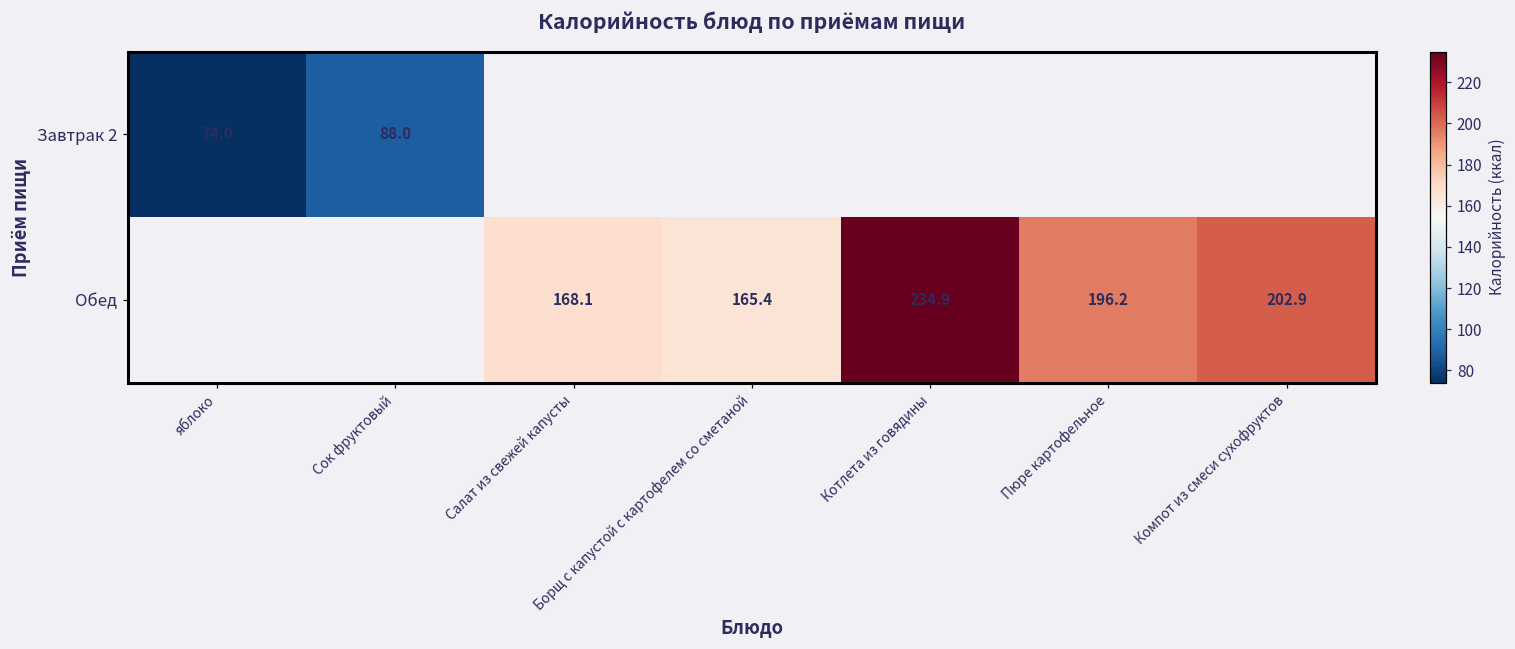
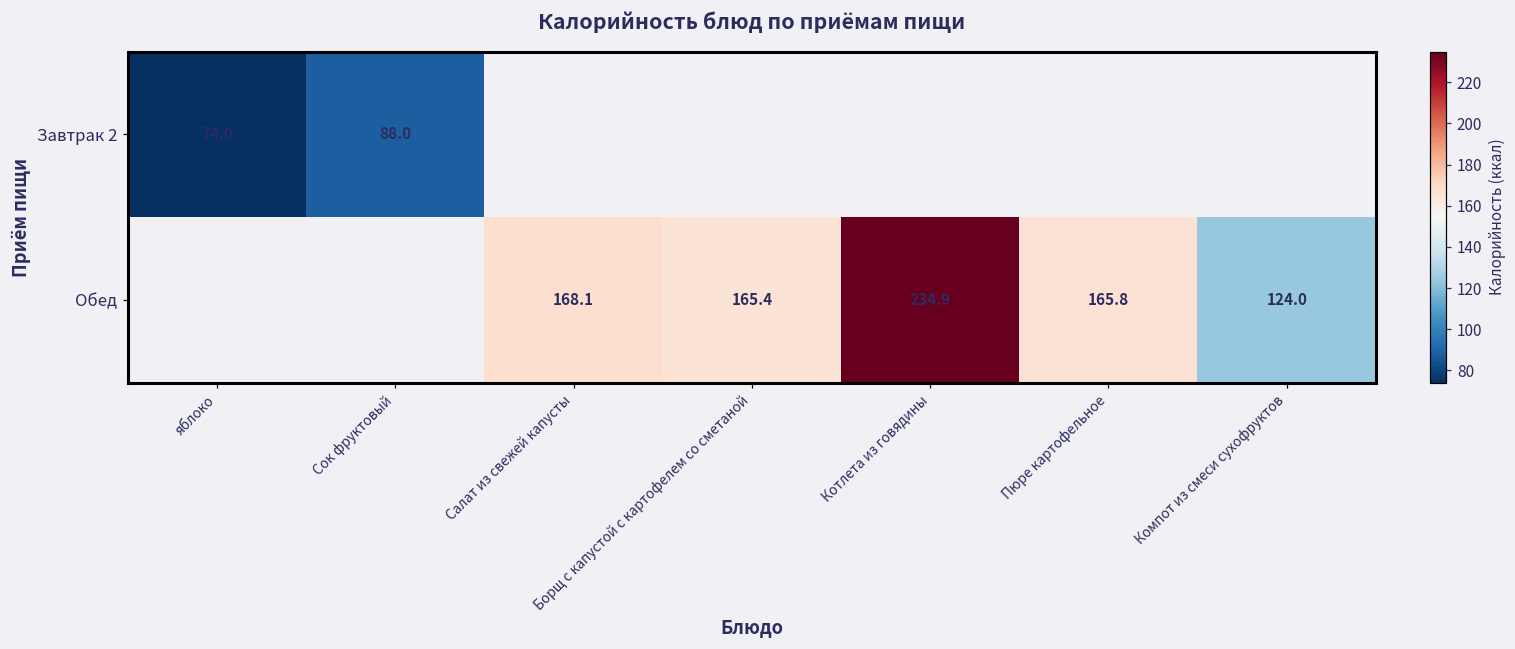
Обед, Пюре картофельное: 196.2 -> 165.8
Обед, Компот из смеси сухофруктов: 202.9 -> 124.0
